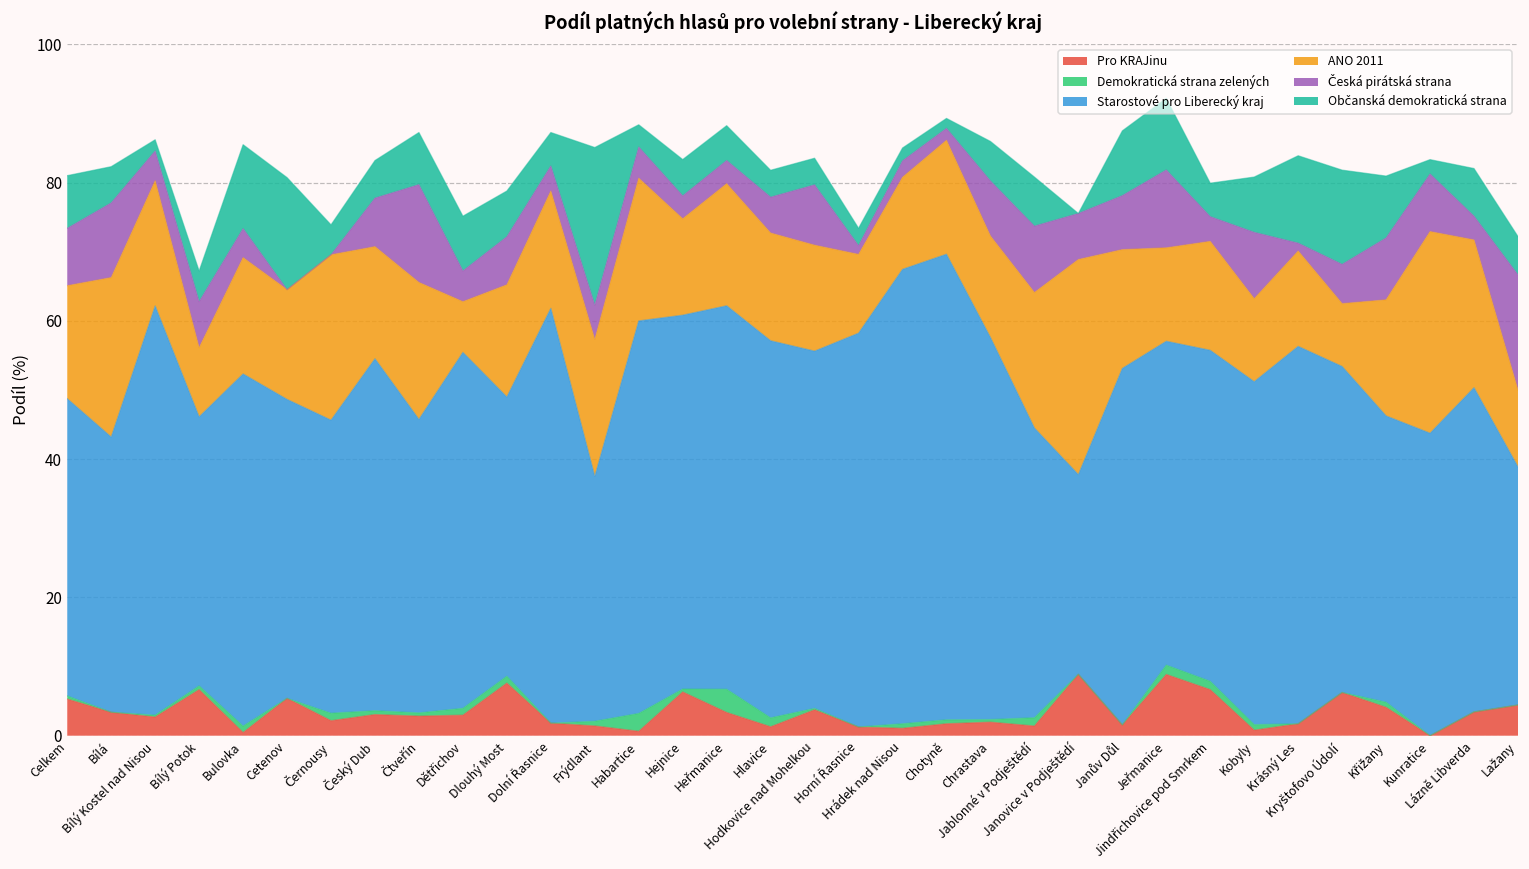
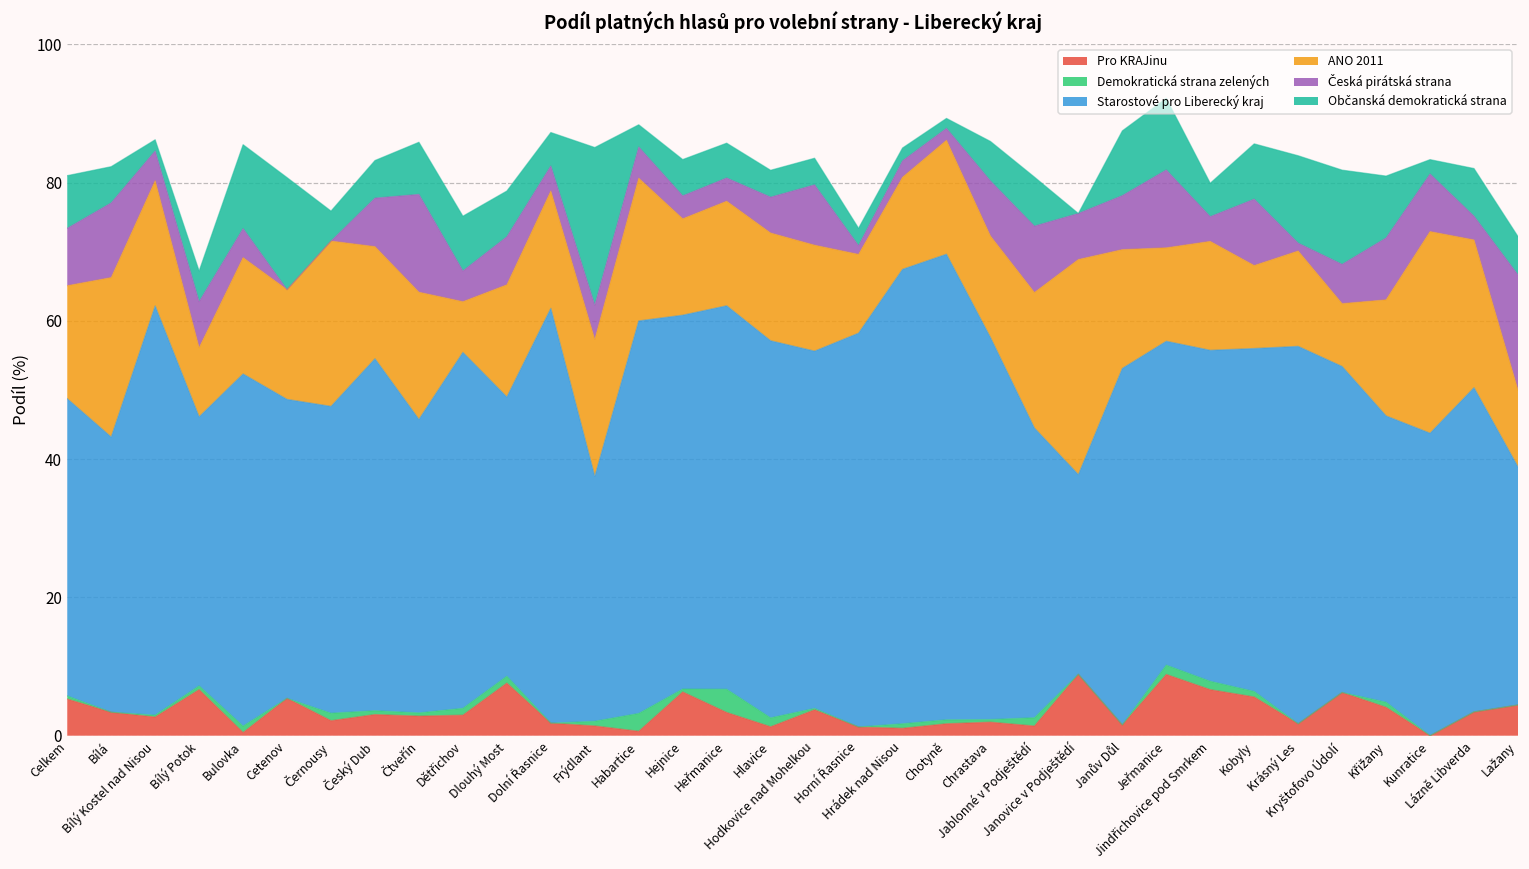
Starostové pro Liberecký kraj, Černousy: 42 -> 44
ANO 2011, Čtveřín: 20 -> 18
ANO 2011, Heřmanice: 18 -> 15
Pro KRAJinu, Kobyly: 1 -> 6
